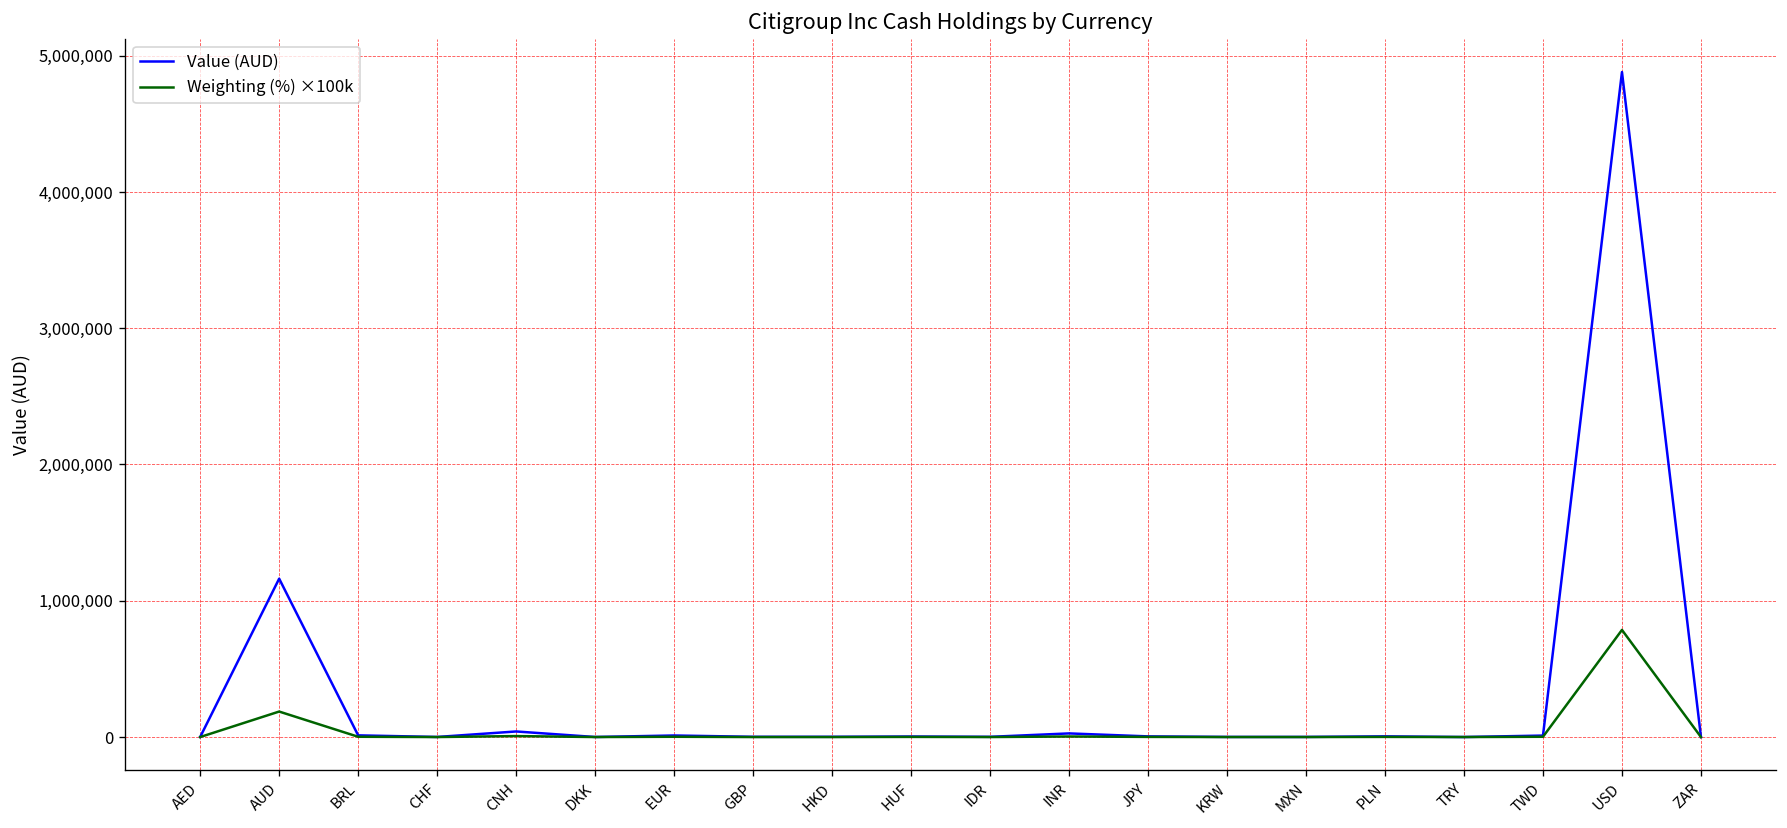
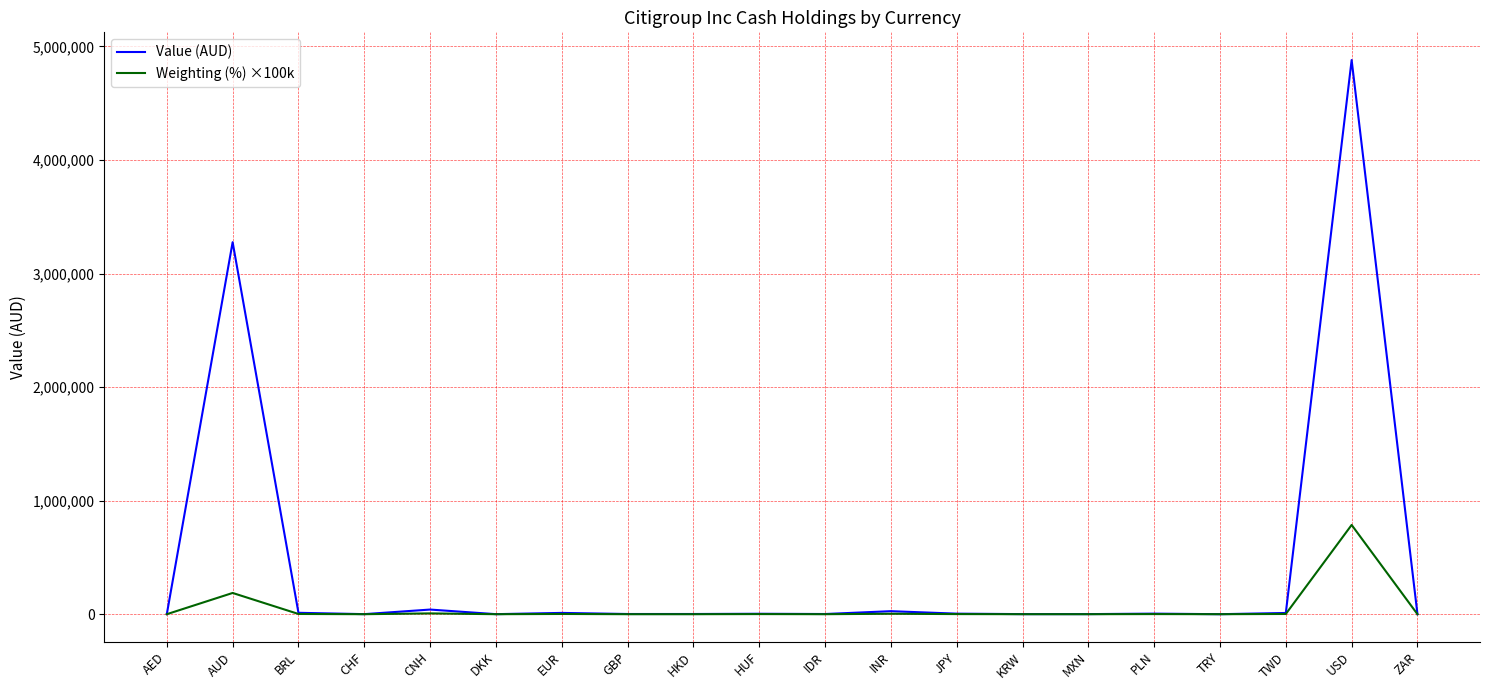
Value (AUD), AUD: 1,160,000 -> 3,280,000
